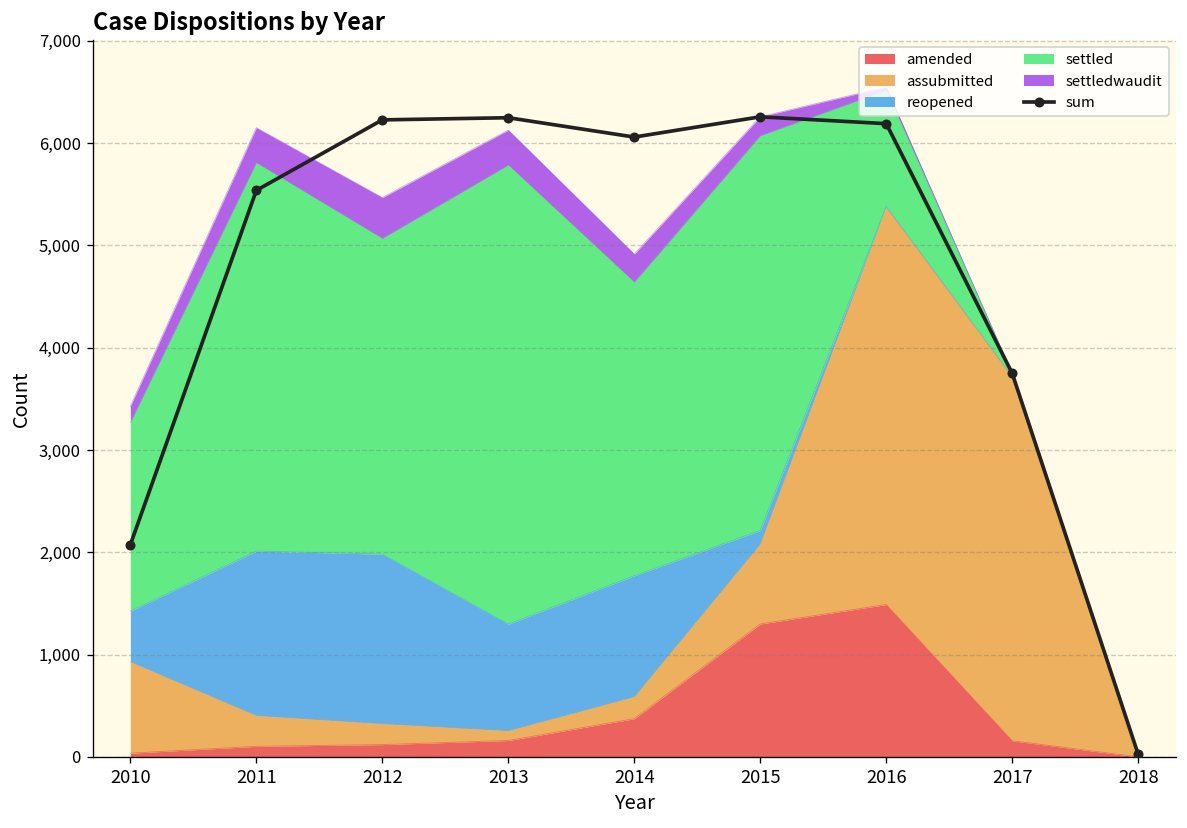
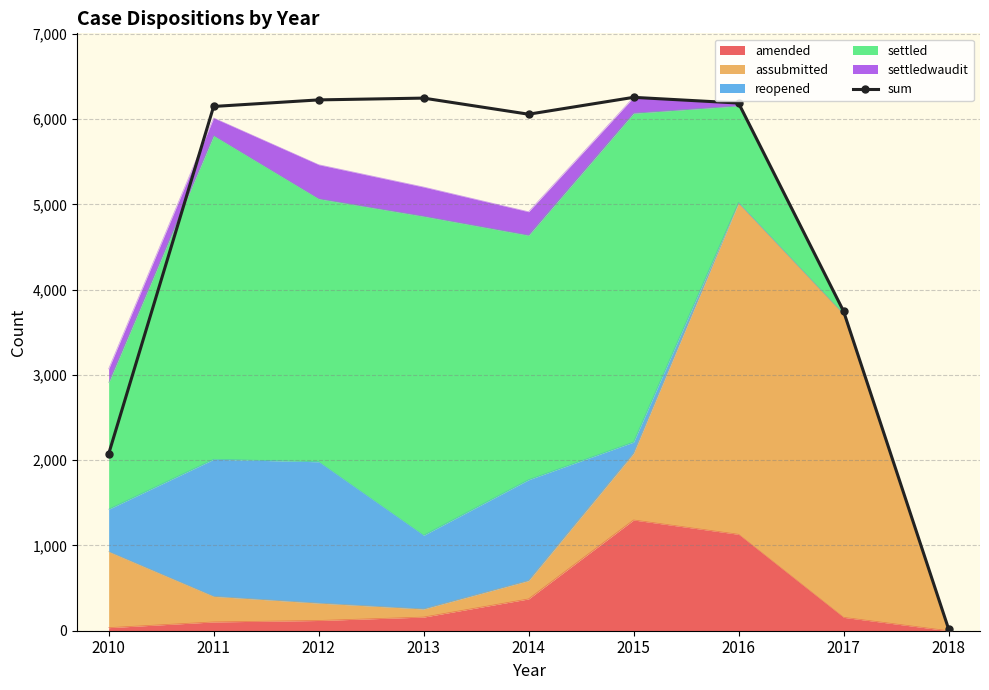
settled, 2010: 1,800 -> 1,500
settledwaudit, 2011: 300 -> 200
sum, 2011: 5,500 -> 6,200
reopened, 2013: 1,000 -> 900
settled, 2013: 4,500 -> 3,700
amended, 2016: 1,500 -> 1,100
